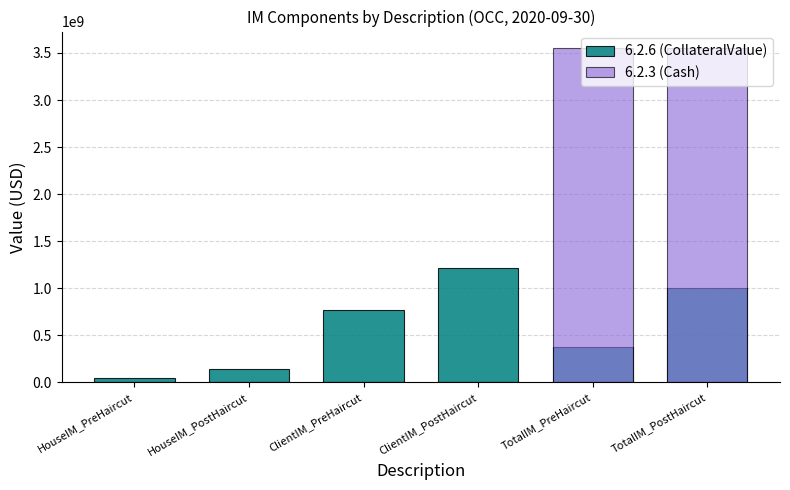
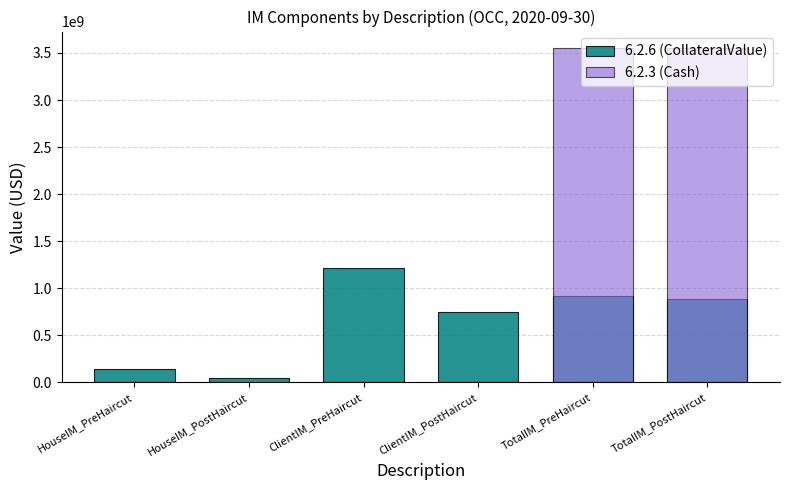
6.2.6 (CollateralValue), HouseIM_PreHaircut: 0 -> 100000000
6.2.6 (CollateralValue), HouseIM_PostHaircut: 100000000 -> 0
6.2.6 (CollateralValue), ClientIM_PreHaircut: 800000000 -> 1200000000
6.2.6 (CollateralValue), ClientIM_PostHaircut: 1200000000 -> 700000000
6.2.6 (CollateralValue), TotalIM_PreHaircut: 400000000 -> 900000000
6.2.6 (CollateralValue), TotalIM_PostHaircut: 1000000000 -> 900000000
